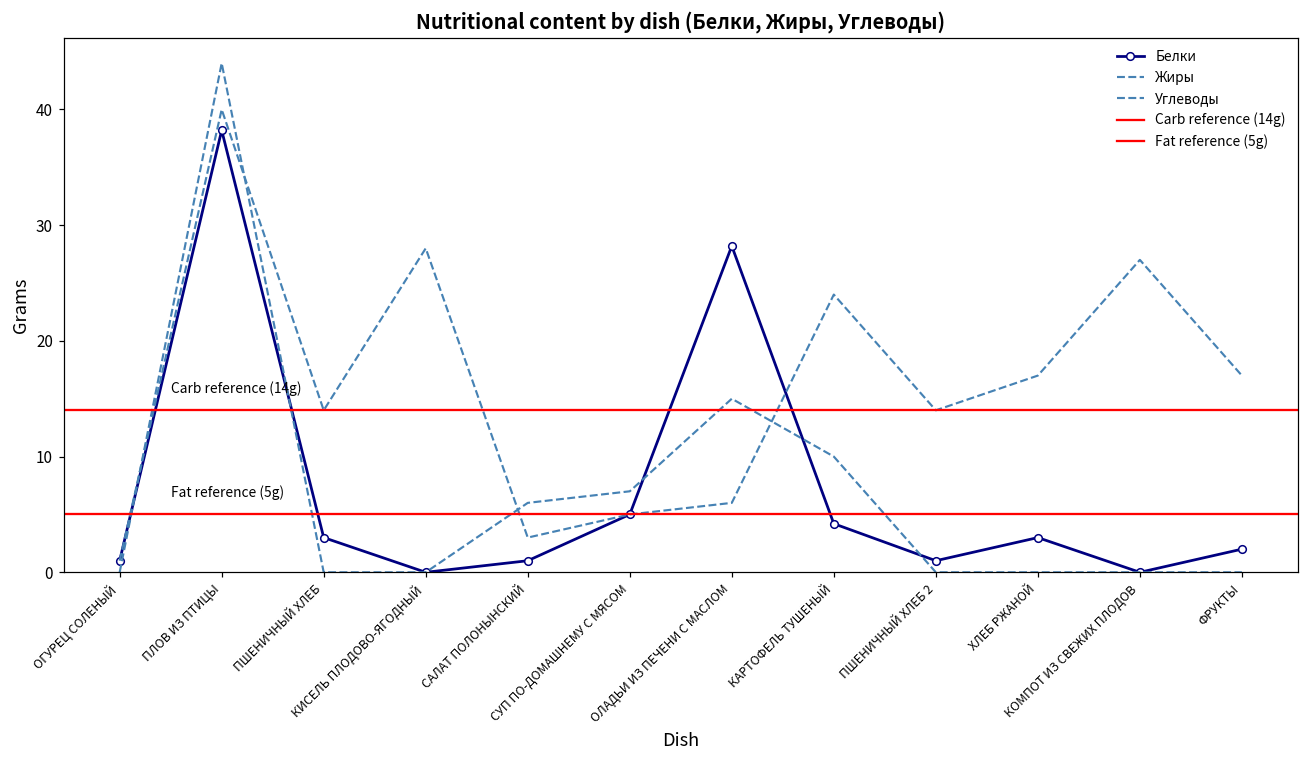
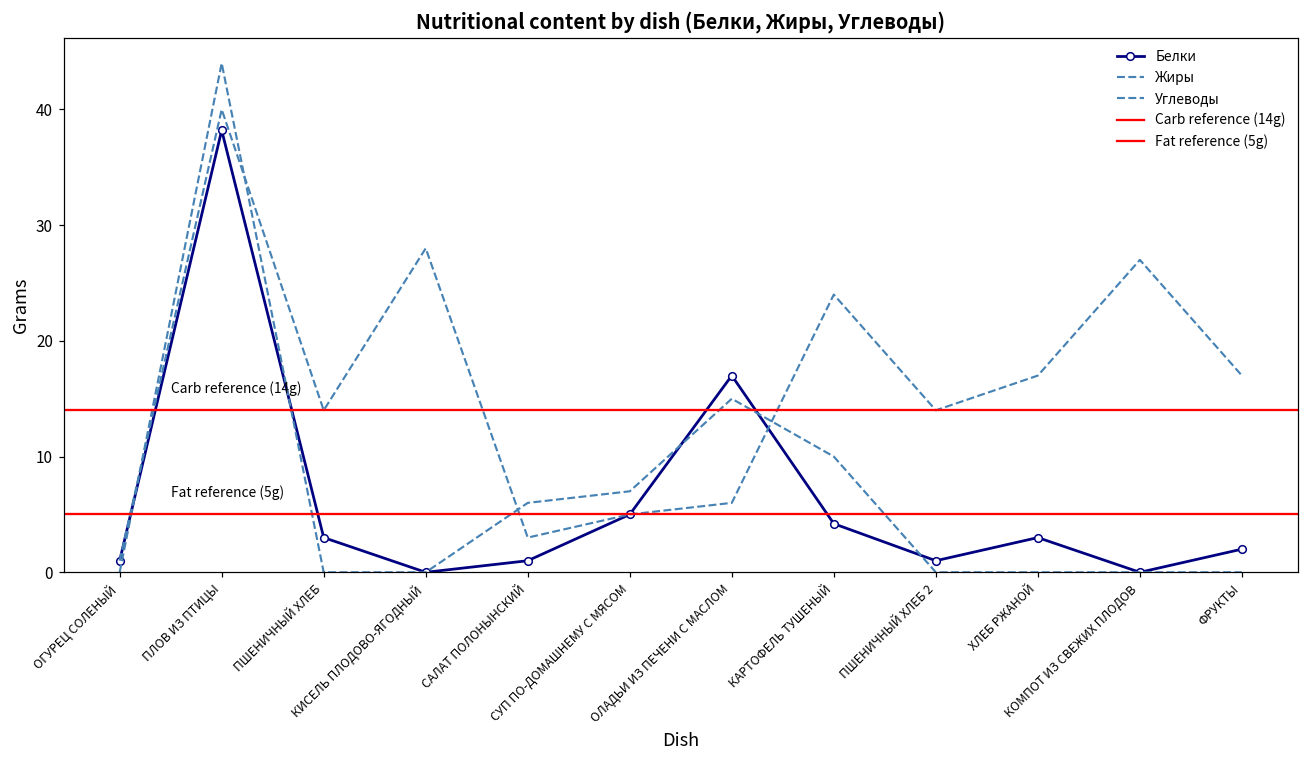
Белки, ОЛАДЬИ ИЗ ПЕЧЕНИ С МАСЛОМ: 28.2 -> 17.0
